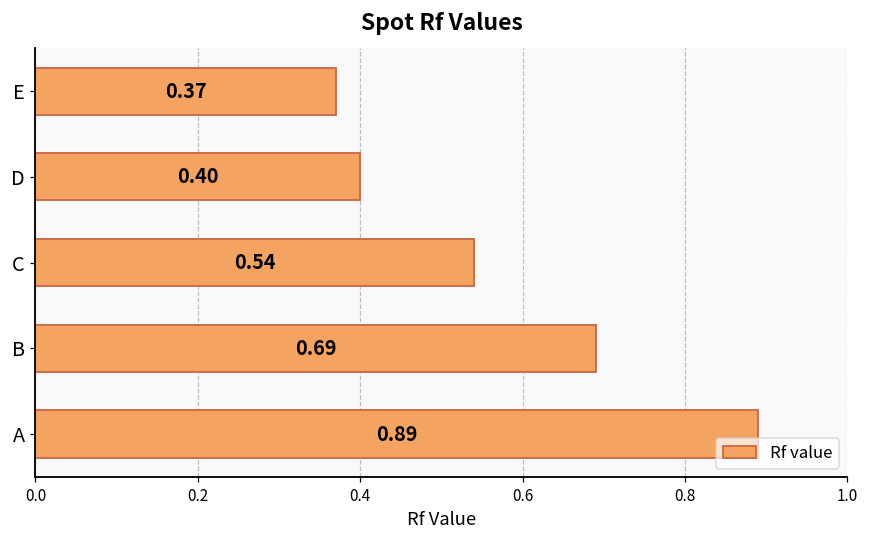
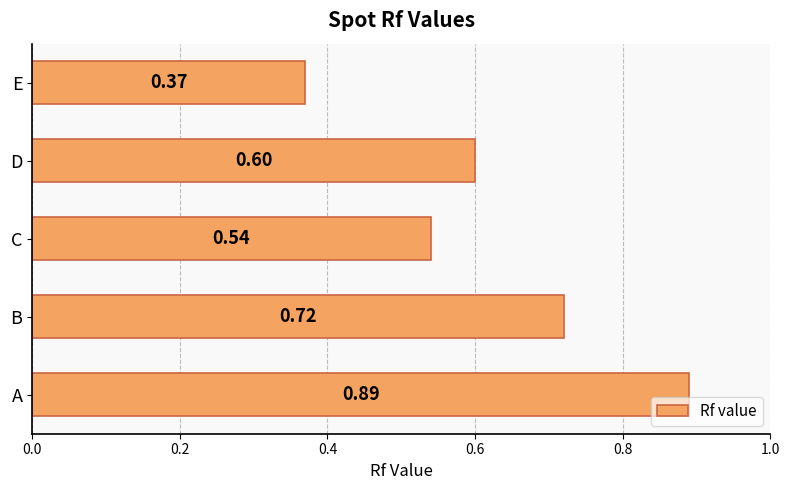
D: 0.40 -> 0.60
B: 0.69 -> 0.72
